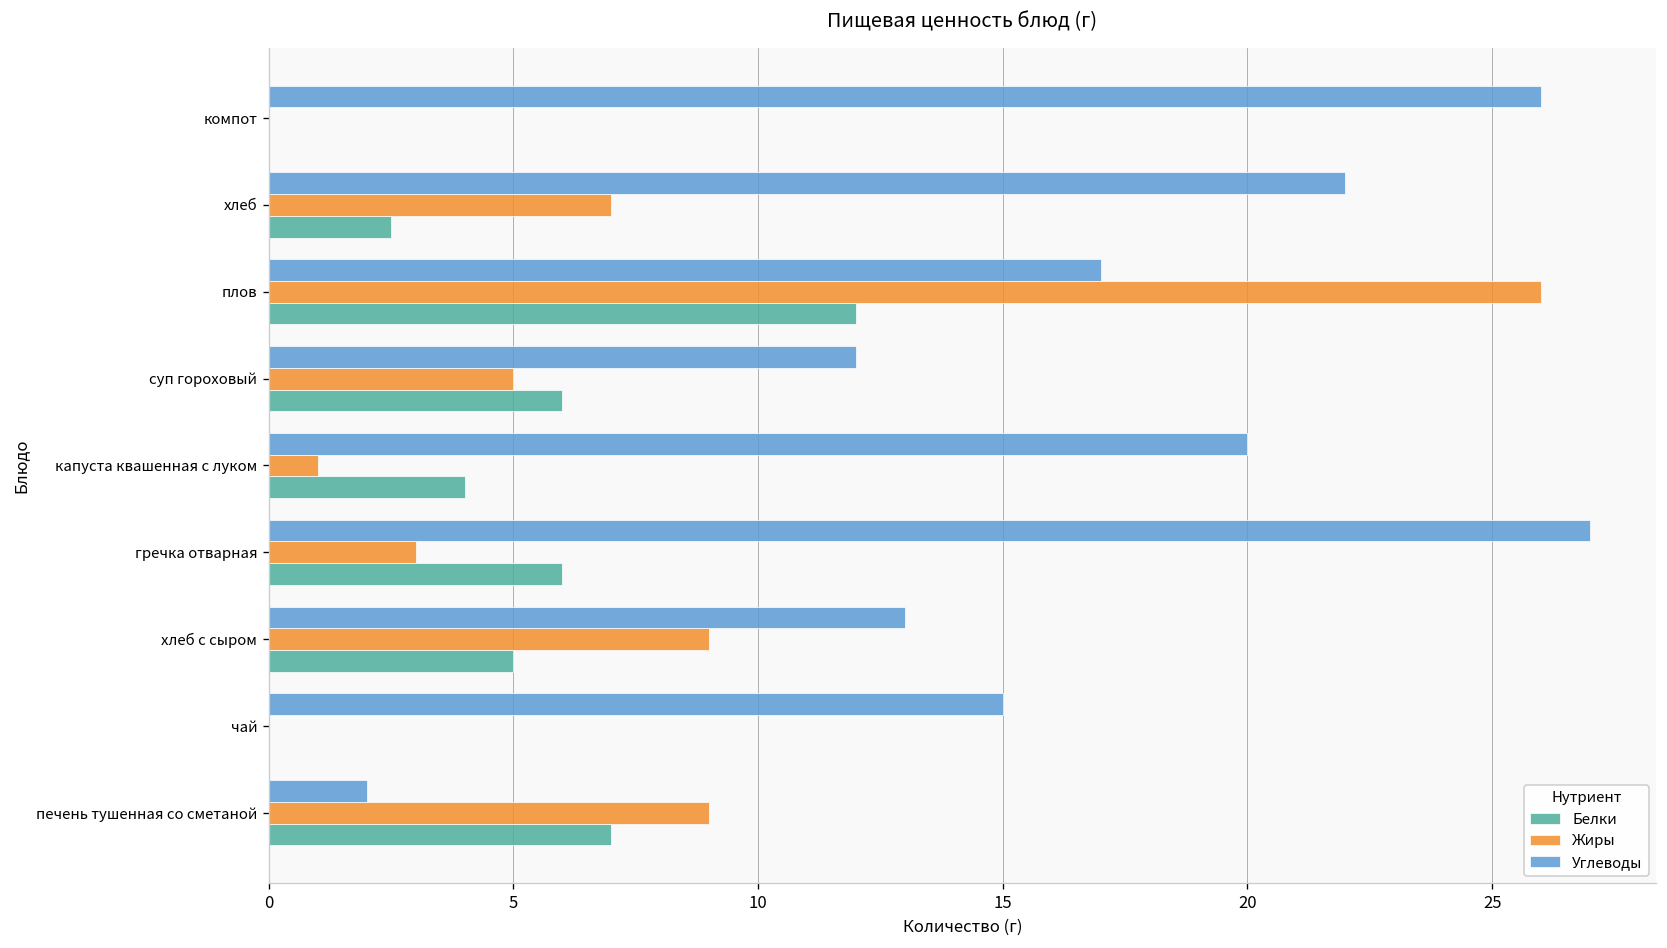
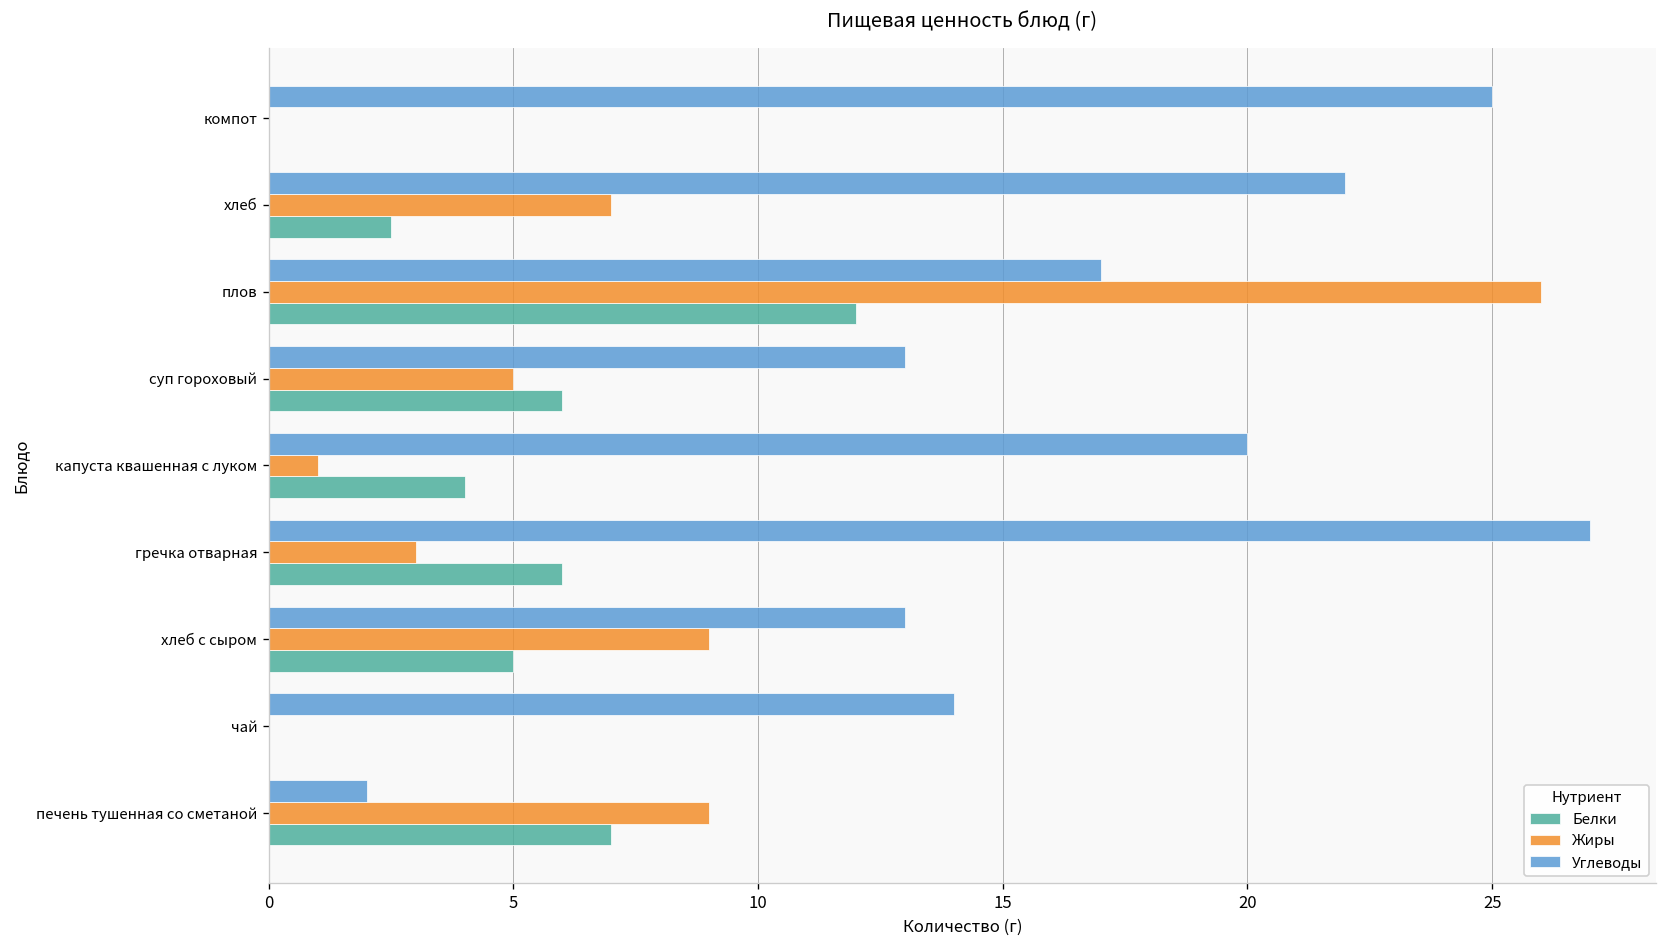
Углеводы, компот: 26 -> 25
Углеводы, суп гороховый: 12 -> 13
Углеводы, чай: 15 -> 14
